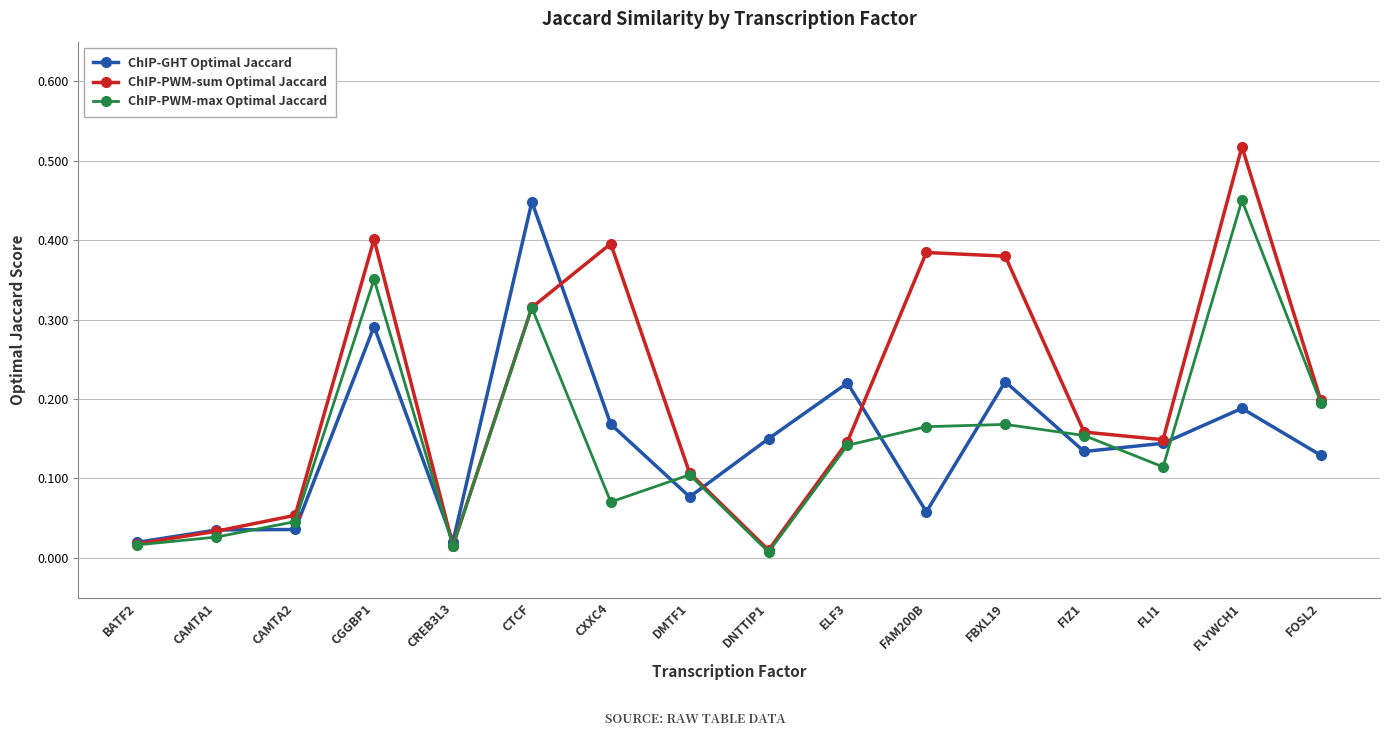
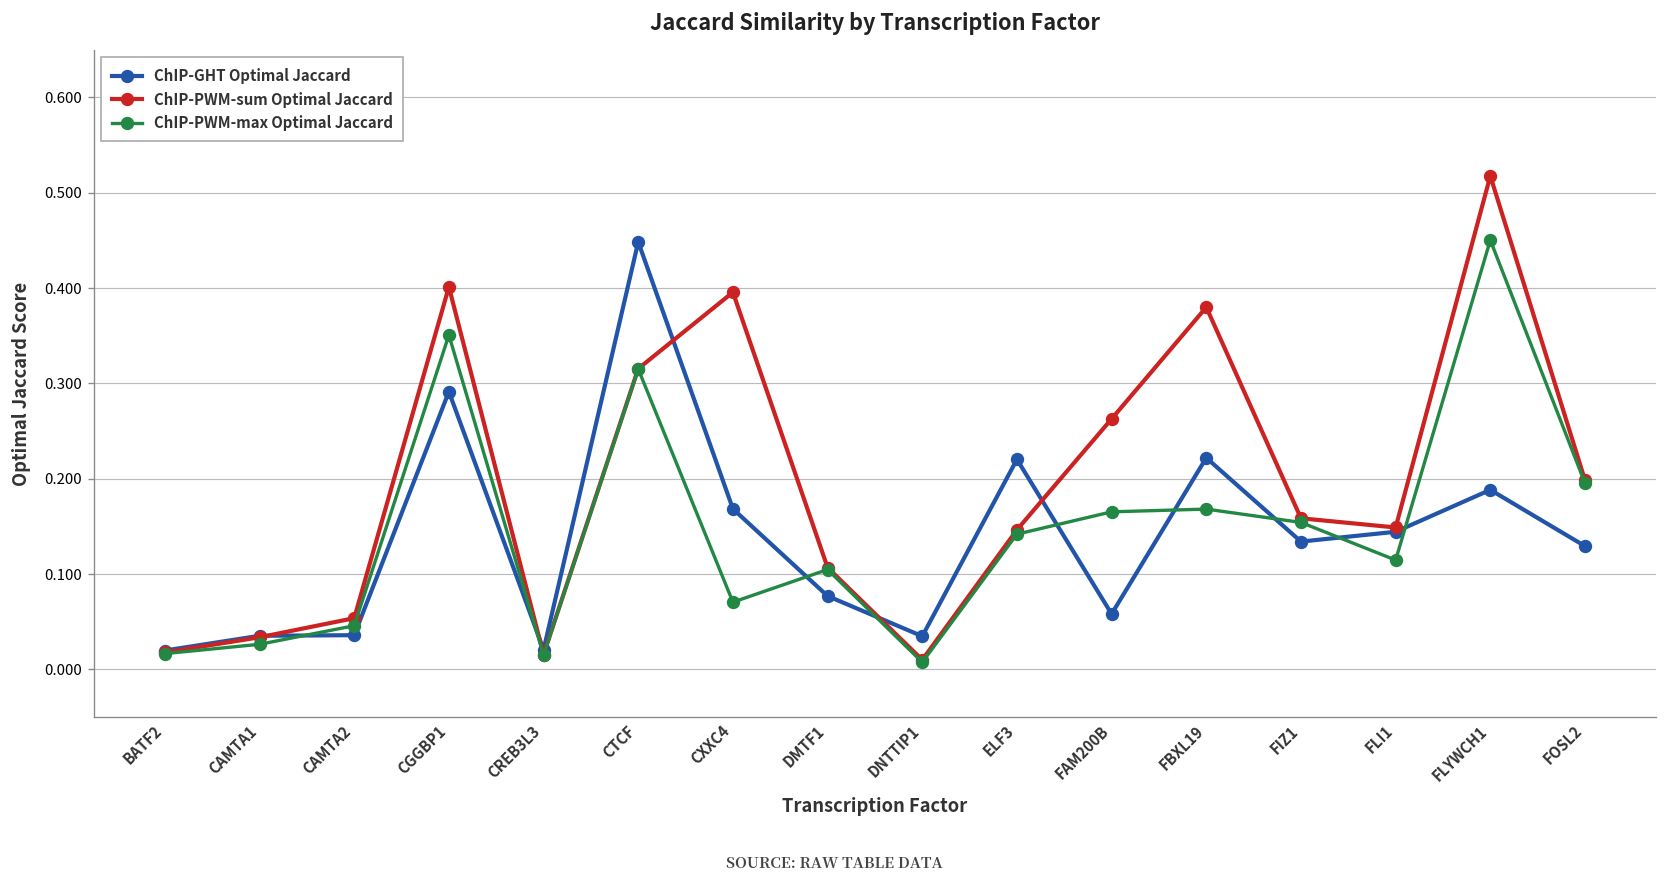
ChIP-GHT Optimal Jaccard, DNTTIP1: 0.15 -> 0.03
ChIP-PWM-sum Optimal Jaccard, FAM200B: 0.38 -> 0.26
